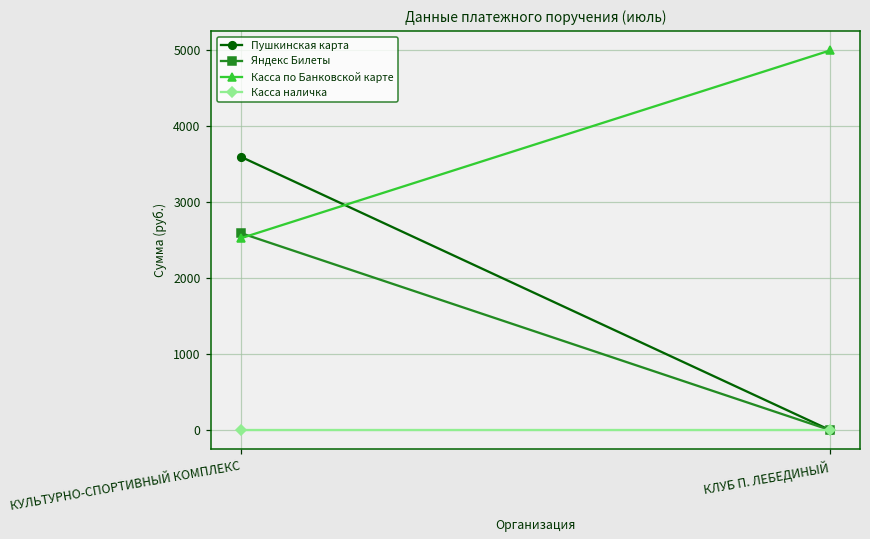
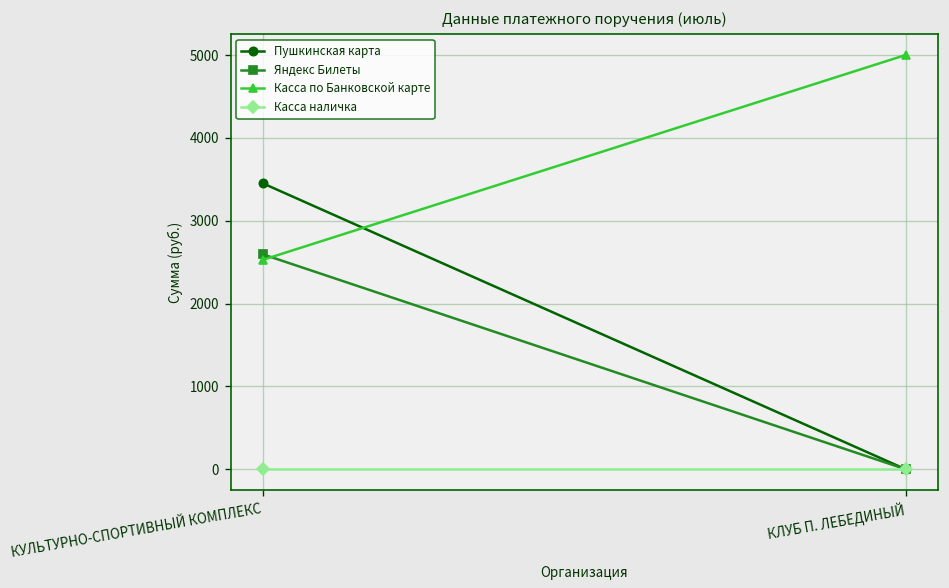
Пушкинская карта, КУЛЬТУРНО-СПОРТИВНЫЙ КОМПЛЕКС: 3600 -> 3500
